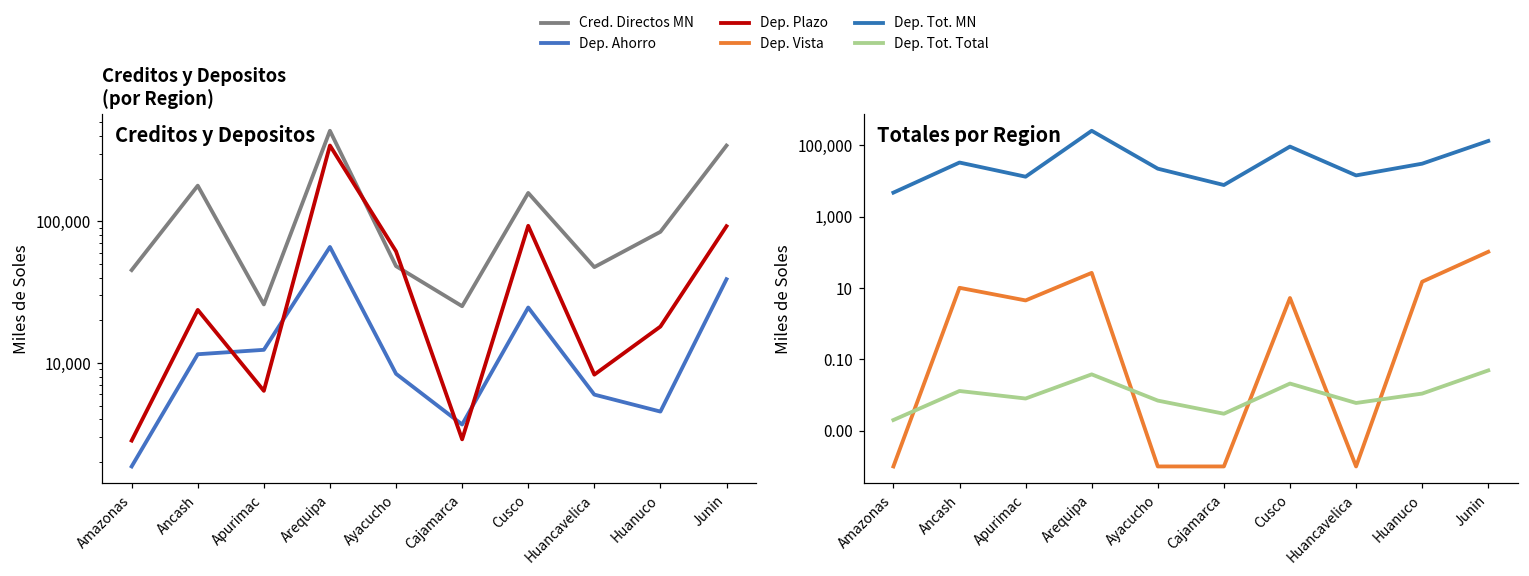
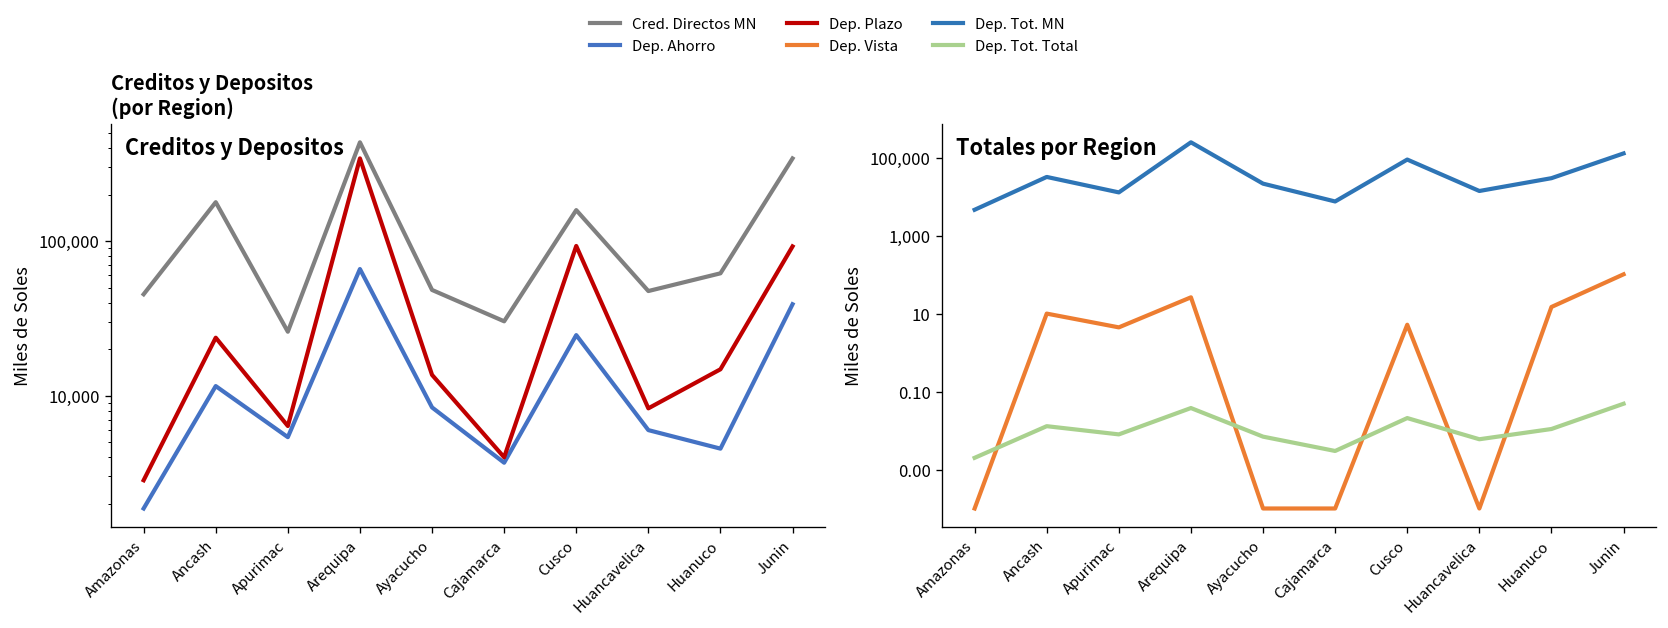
Creditos y Depositos (por Region), Dep. Ahorro, Apurimac: 12,000 -> 5,400
Creditos y Depositos (por Region), Dep. Plazo, Ayacucho: 60,000 -> 14,000
Creditos y Depositos (por Region), Cred. Directos MN, Cajamarca: 25,000 -> 30,000
Creditos y Depositos (por Region), Dep. Plazo, Cajamarca: 2,900 -> 4,000
Creditos y Depositos (por Region), Cred. Directos MN, Huanuco: 80,000 -> 60,000
Creditos y Depositos (por Region), Dep. Plazo, Huanuco: 18,000 -> 15,000
